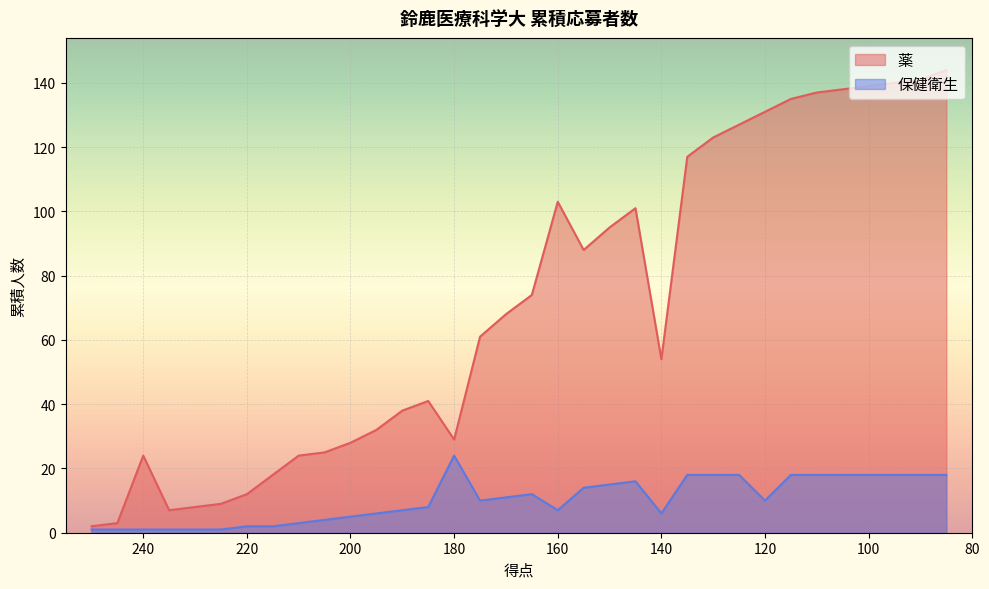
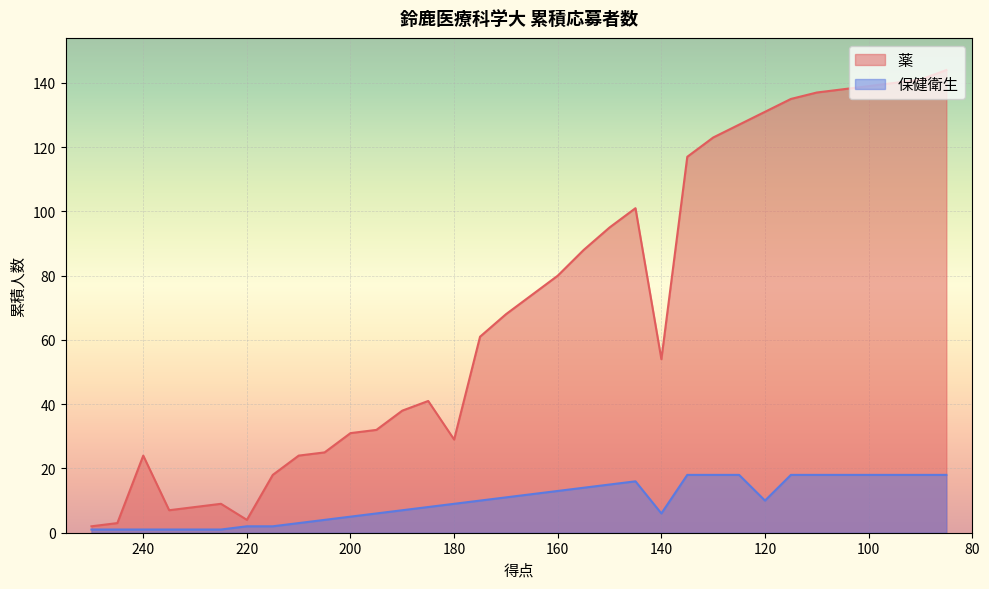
薬, 220: 12 -> 4
薬, 200: 28 -> 31
保健衛生, 180: 24 -> 9
薬, 160: 103 -> 80
保健衛生, 160: 7 -> 13
